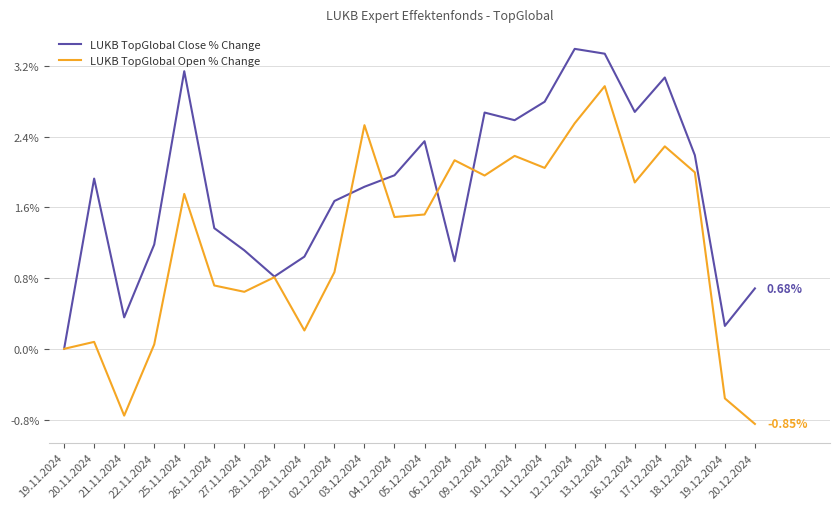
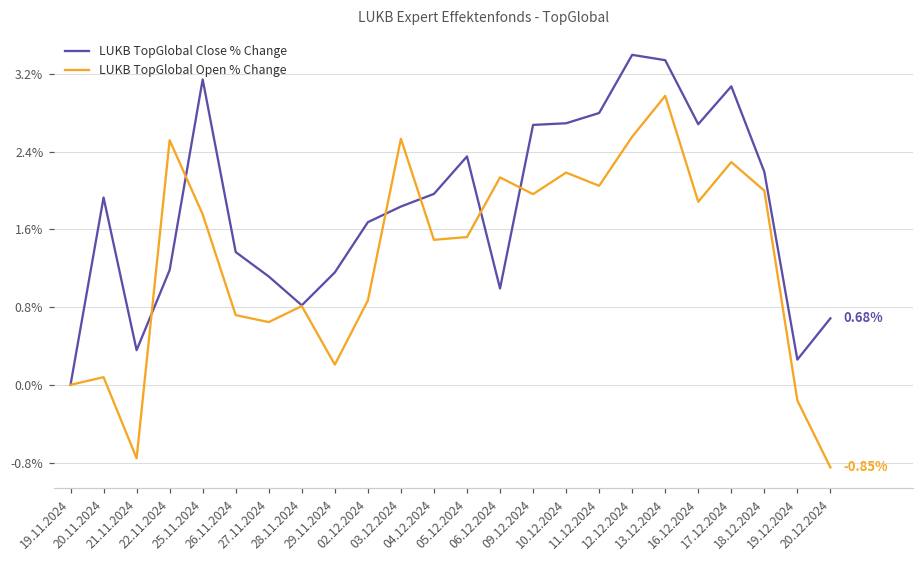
LUKB TopGlobal Open % Change, 22.11.2024: 0.1% -> 2.5%
LUKB TopGlobal Close % Change, 29.11.2024: 1.0% -> 1.2%
LUKB TopGlobal Close % Change, 10.12.2024: 2.6% -> 2.7%
LUKB TopGlobal Open % Change, 19.12.2024: -0.6% -> -0.2%
